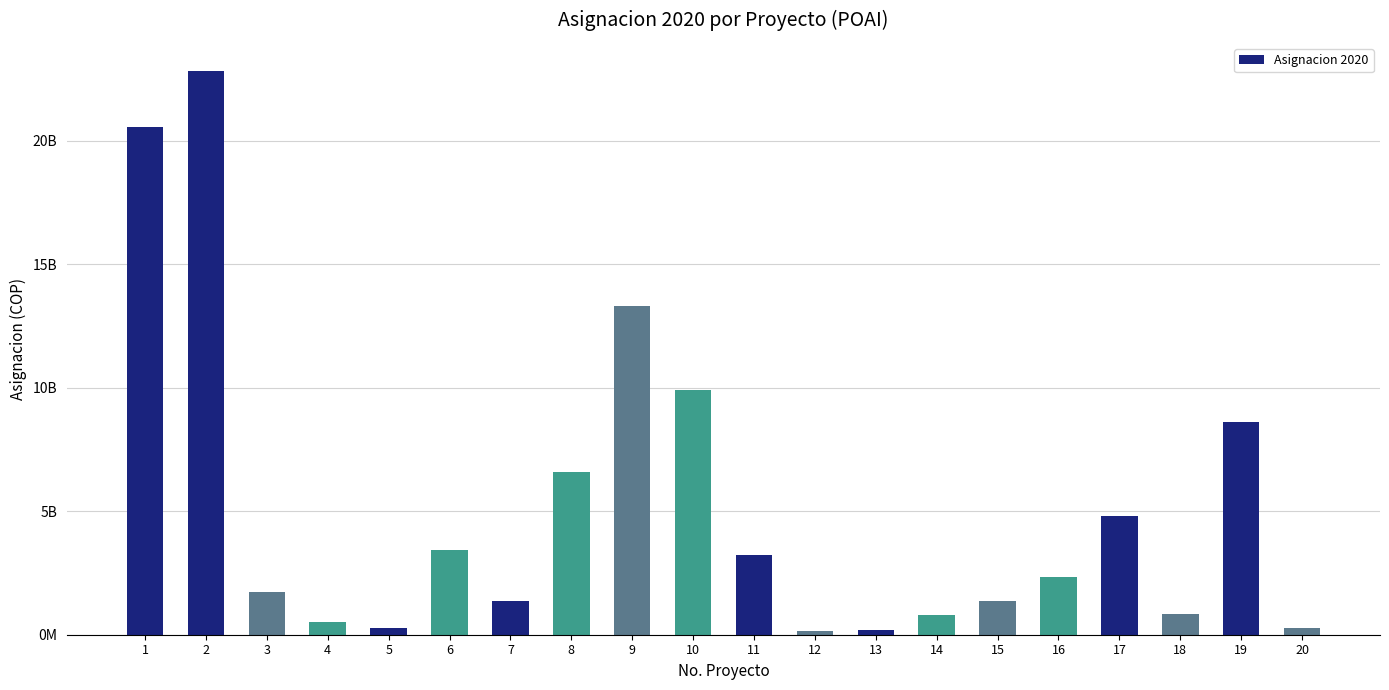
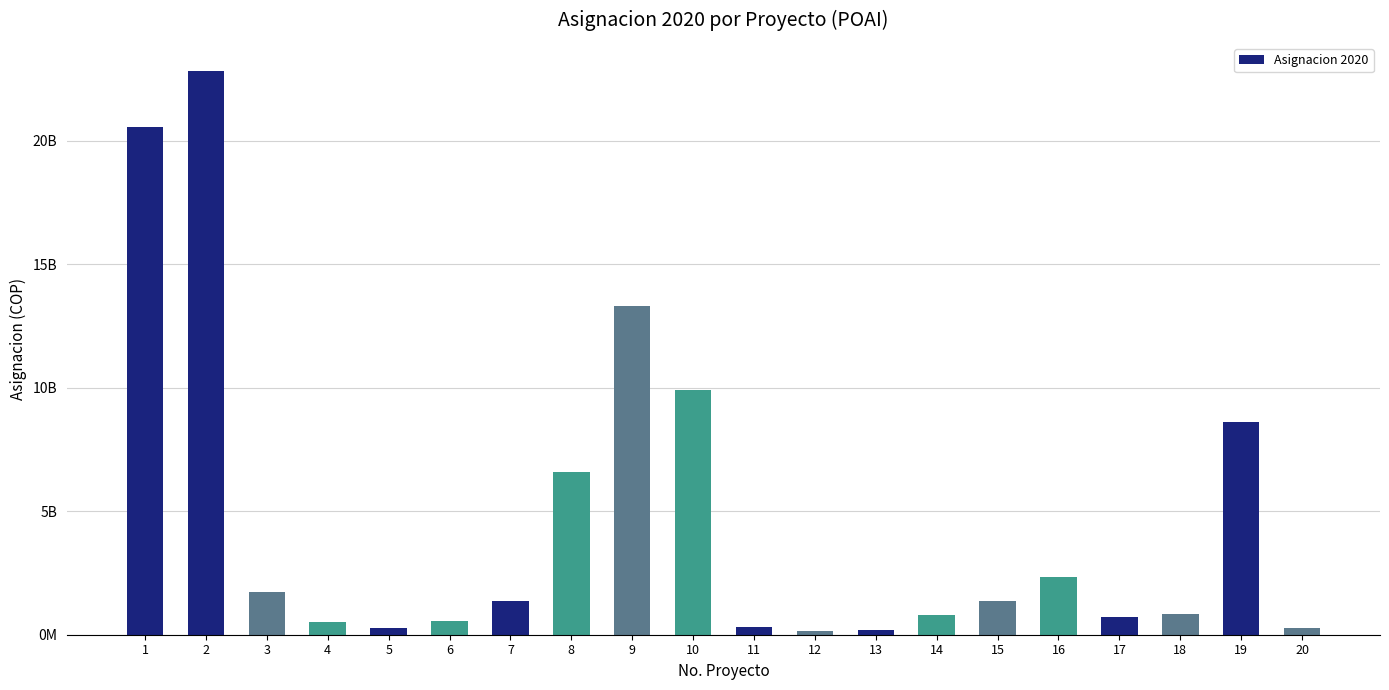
6: 3400000000 -> 500000000
11: 3200000000 -> 300000000
17: 4800000000 -> 700000000
